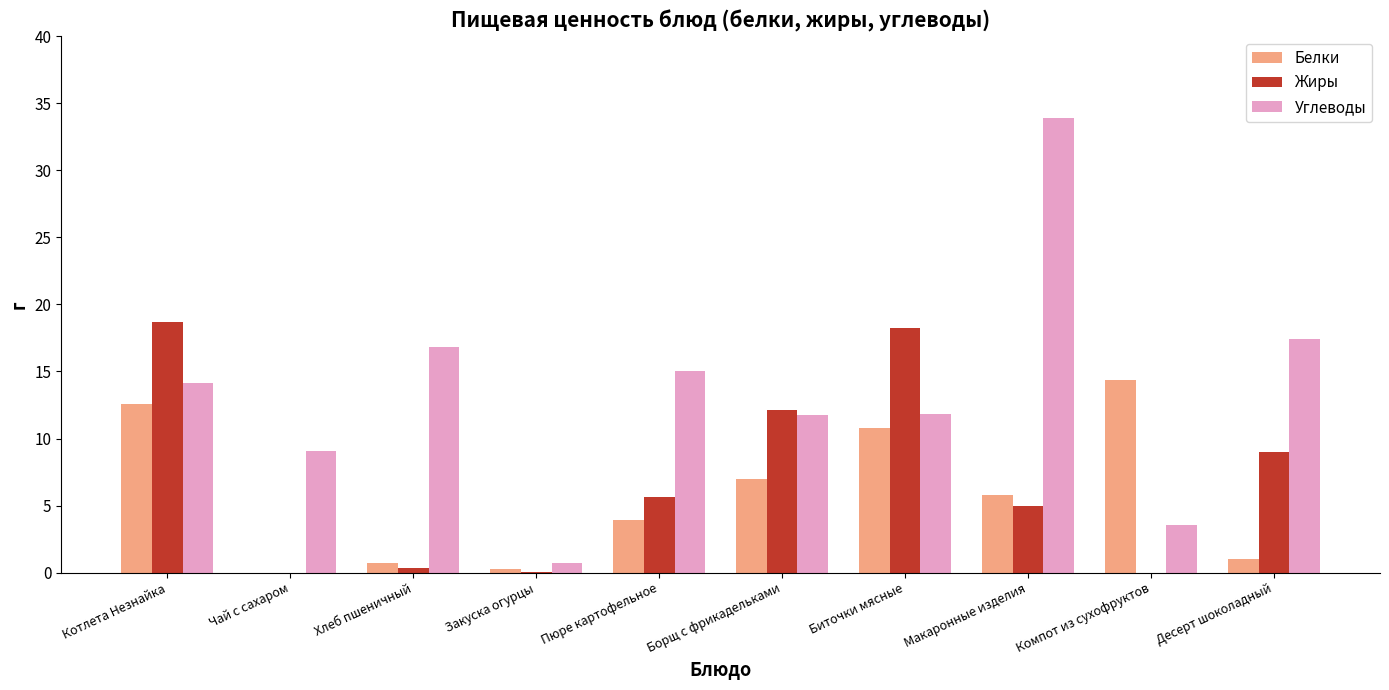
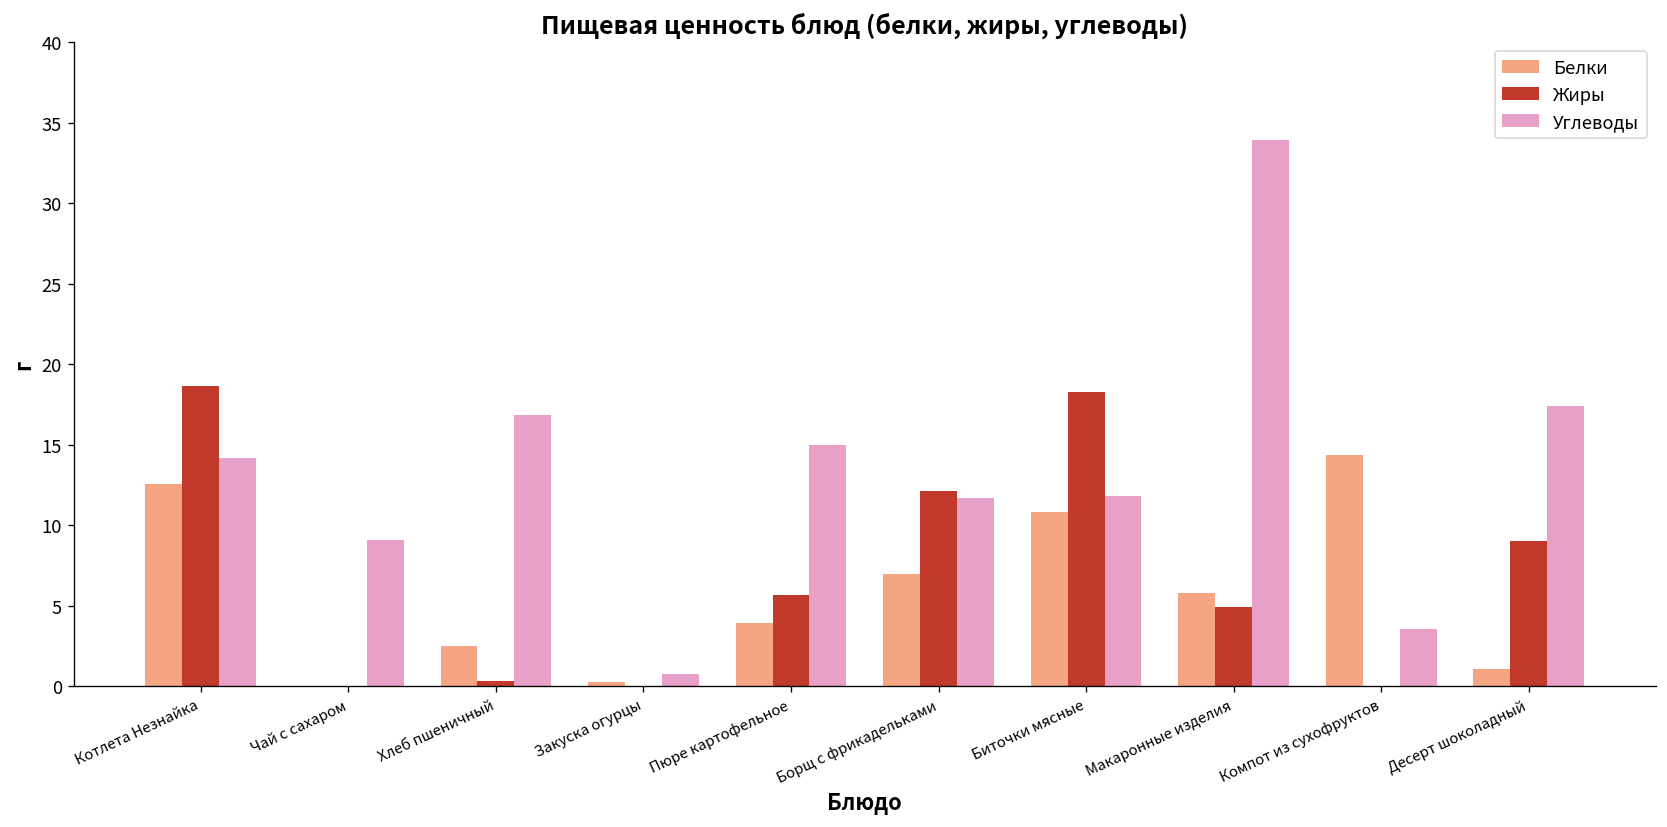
Белки, Хлеб пшеничный: 0.7 -> 2.5
